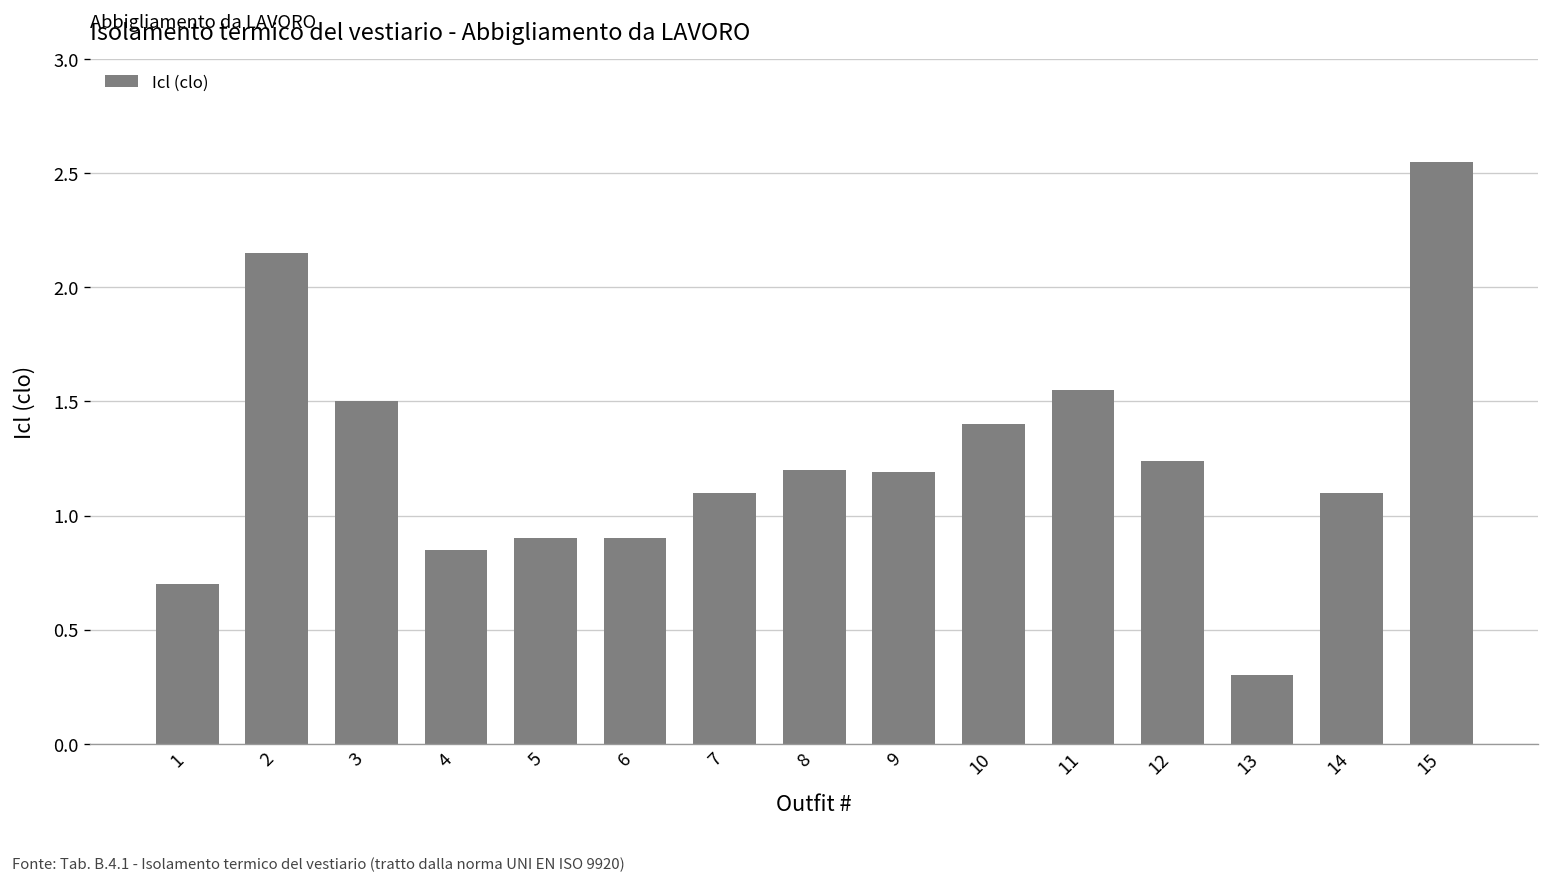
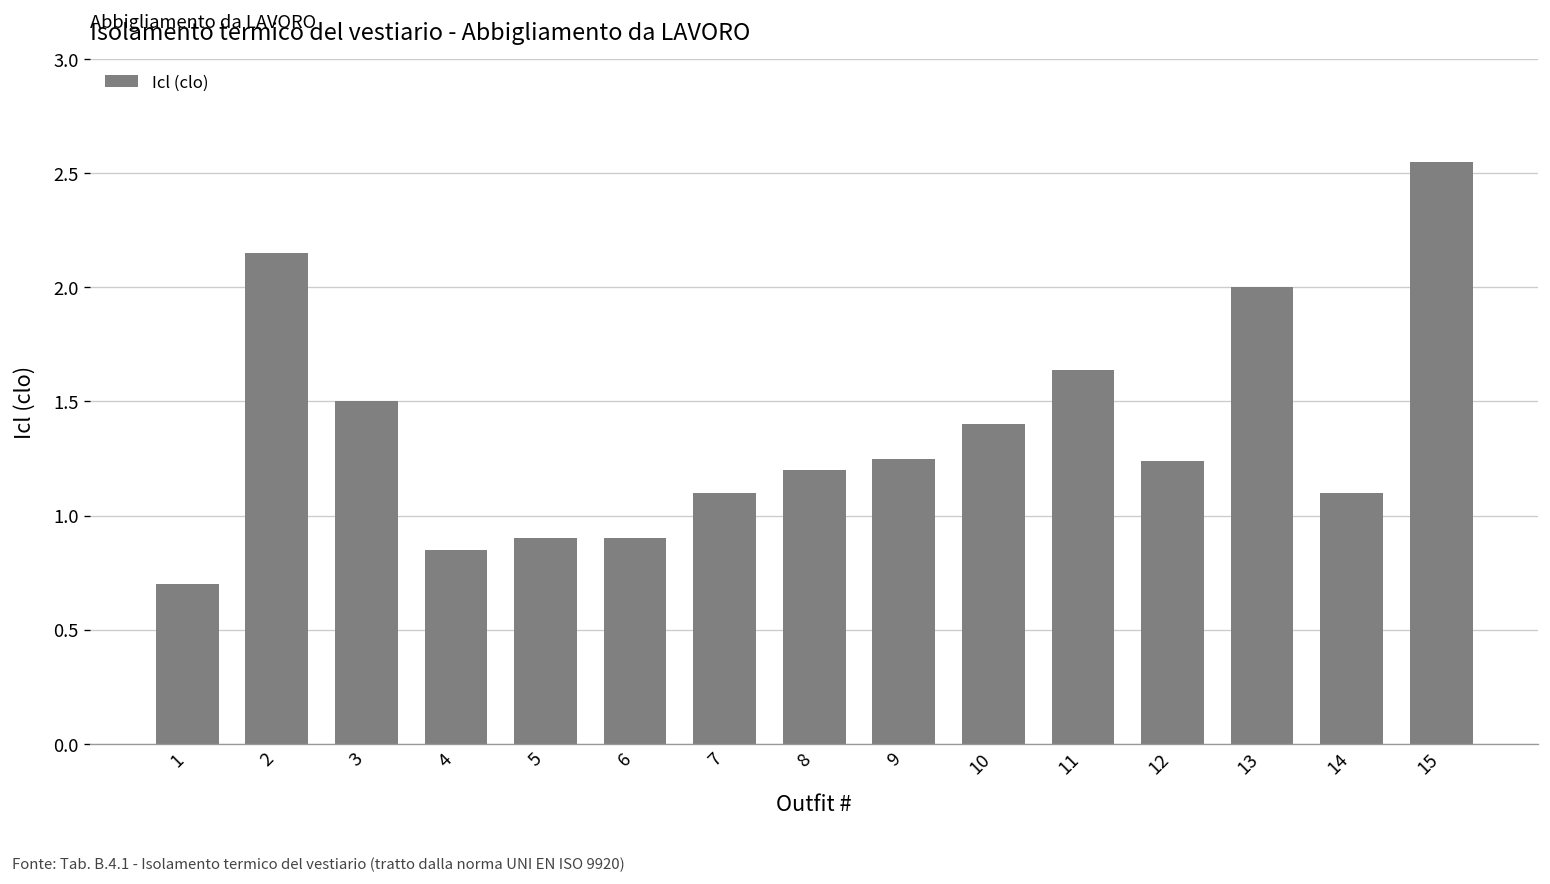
9: 1.19 -> 1.25
11: 1.55 -> 1.64
13: 0.3 -> 2.0
